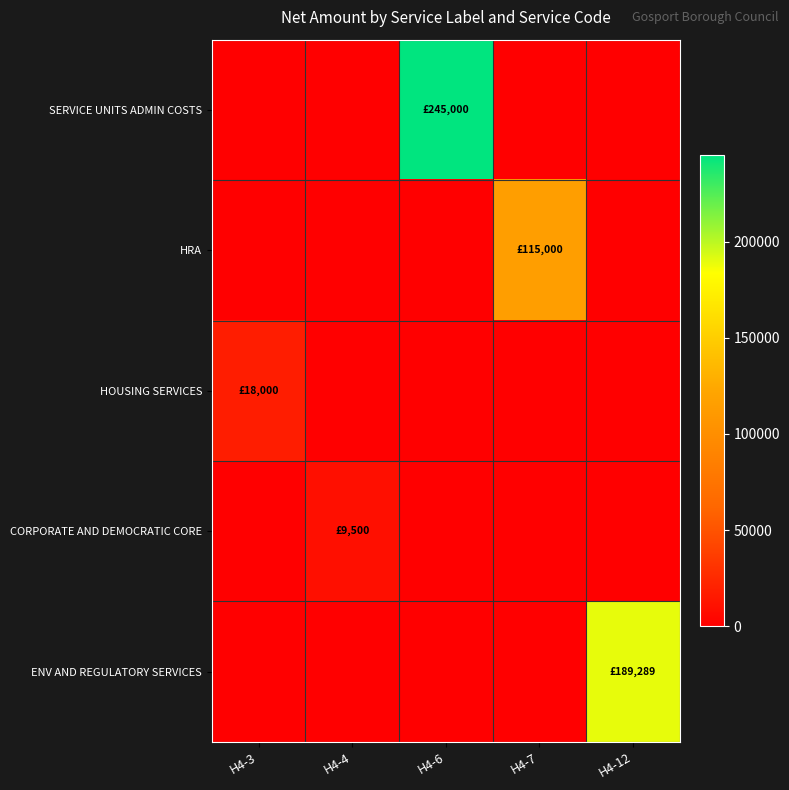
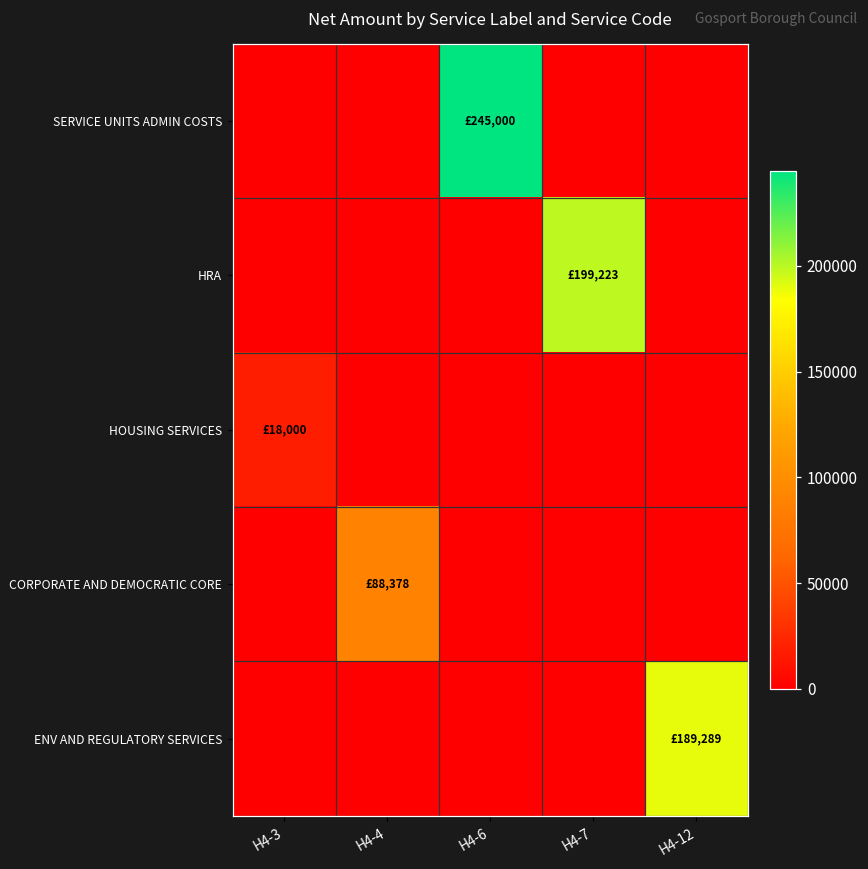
HRA, H4-7: £115,000 -> £199,223
CORPORATE AND DEMOCRATIC CORE, H4-4: £9,500 -> £88,378
